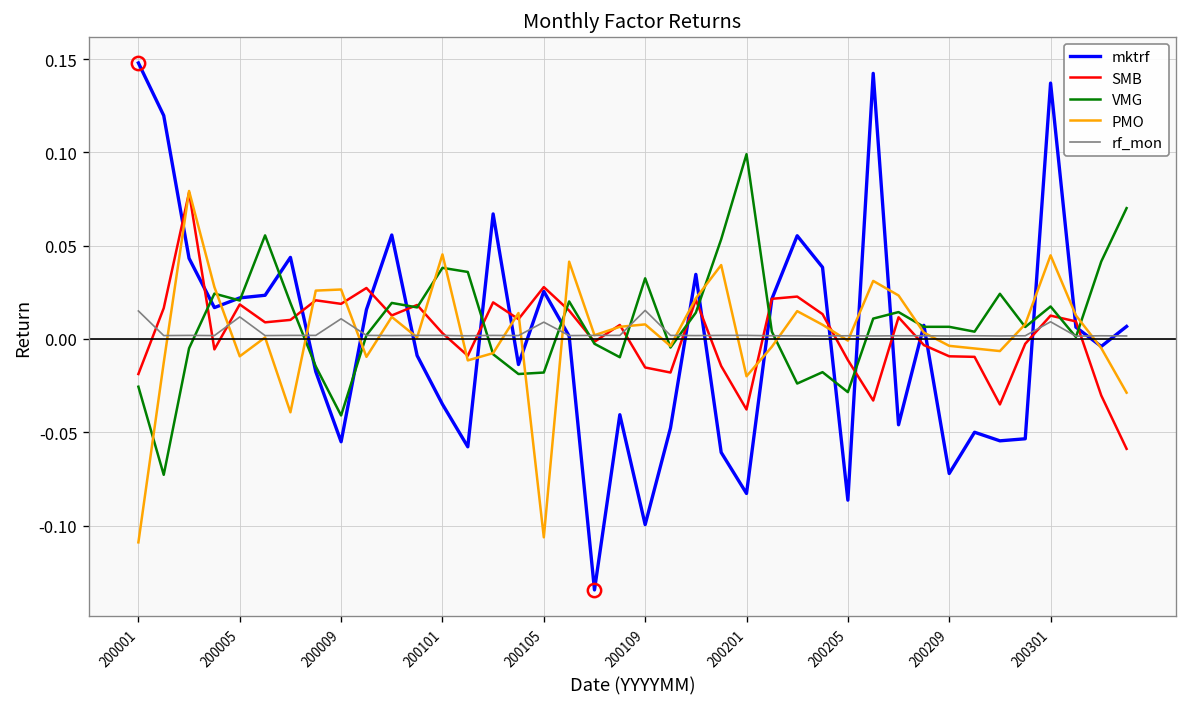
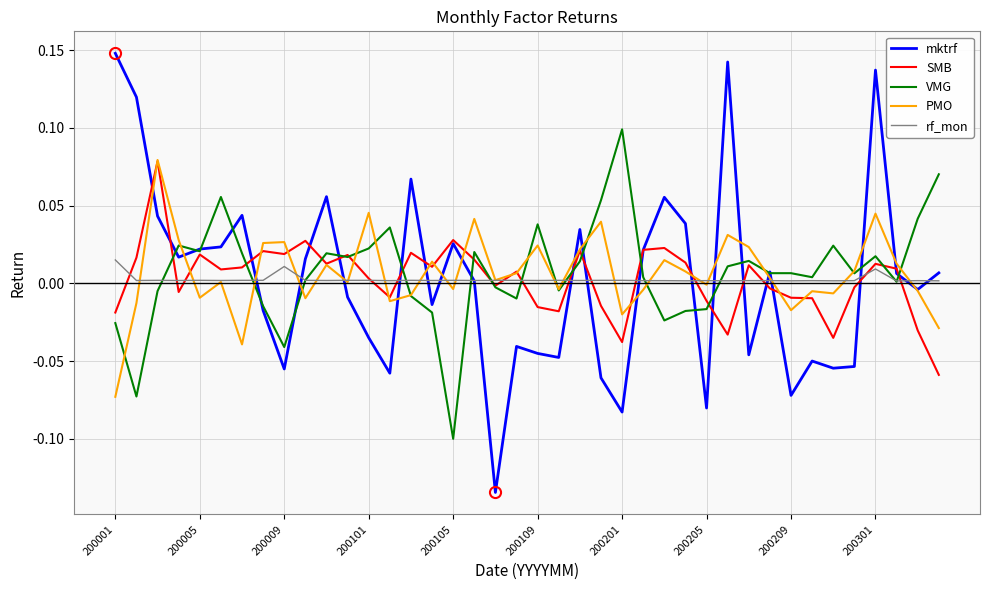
PMO, 200001: -0.109 -> -0.073
rf_mon, 200005: 0.012 -> 0.002
VMG, 200101: 0.038 -> 0.022
VMG, 200105: -0.018 -> -0.100
PMO, 200105: -0.106 -> -0.004
rf_mon, 200105: 0.009 -> 0.002
mktrf, 200109: -0.100 -> -0.045
VMG, 200109: 0.033 -> 0.038
PMO, 200109: 0.008 -> 0.024
rf_mon, 200109: 0.015 -> 0.002
mktrf, 200205: -0.086 -> -0.080
VMG, 200205: -0.029 -> -0.017
PMO, 200209: -0.004 -> -0.017
